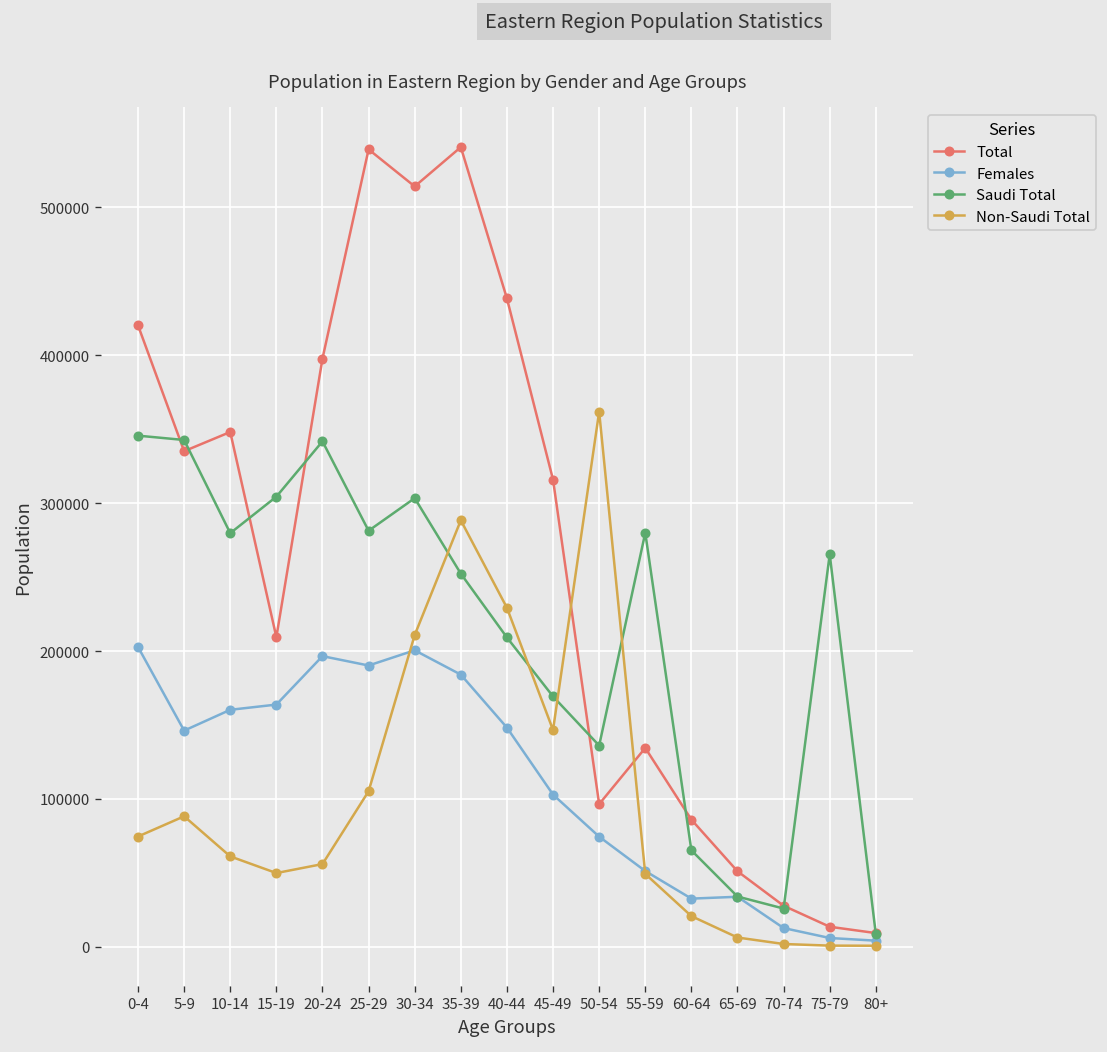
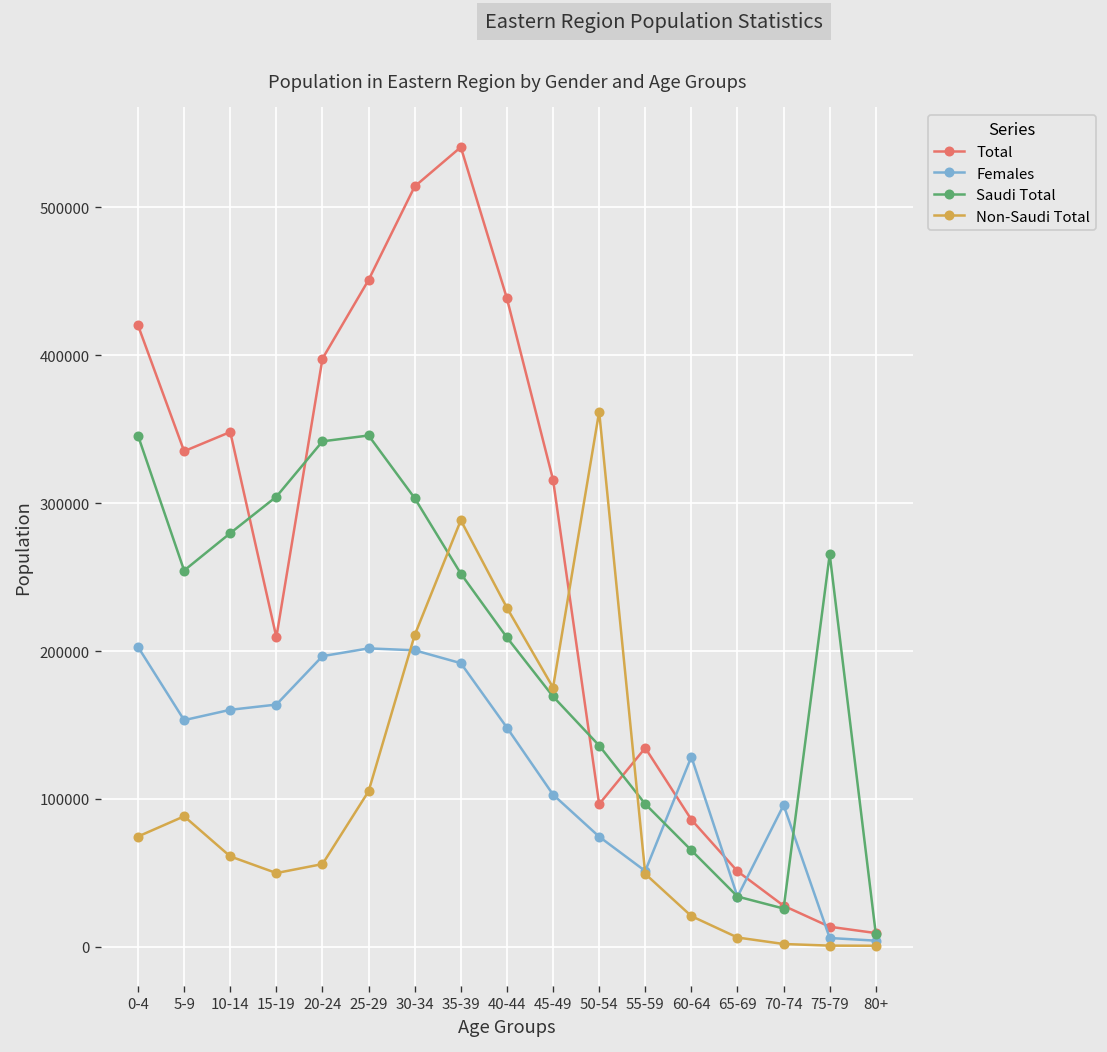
Females, 5-9: 146000 -> 153000
Saudi Total, 5-9: 343000 -> 254000
Total, 25-29: 539000 -> 451000
Females, 25-29: 190000 -> 202000
Saudi Total, 25-29: 281000 -> 346000
Females, 35-39: 184000 -> 192000
Non-Saudi Total, 45-49: 147000 -> 175000
Saudi Total, 55-59: 280000 -> 97000
Females, 60-64: 33000 -> 128000
Females, 70-74: 13000 -> 96000
